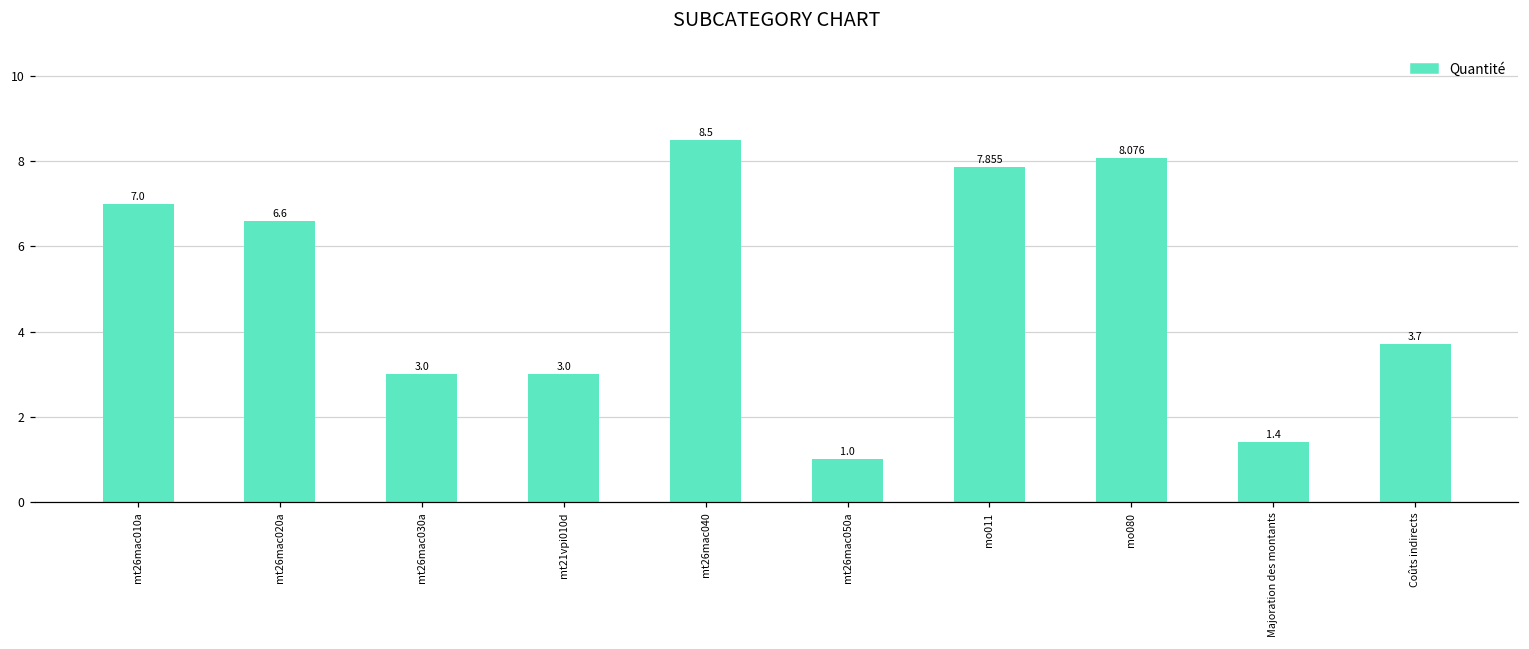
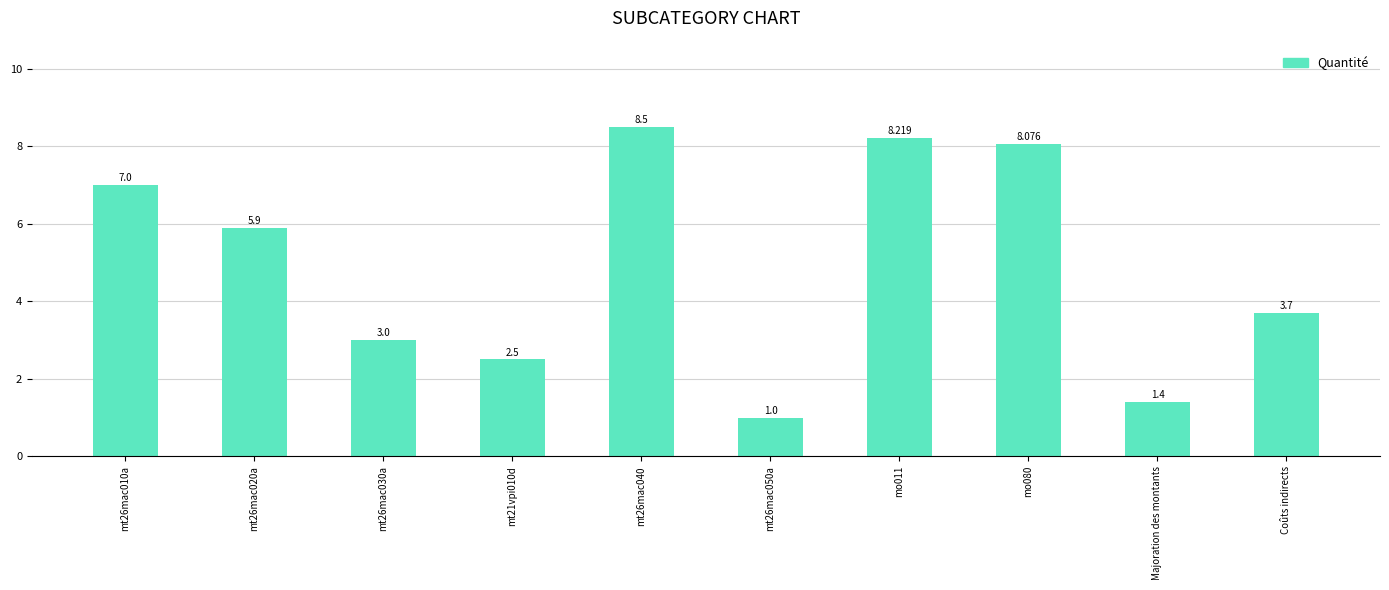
mt26mac020a: 6.6 -> 5.9
mt21vpi010d: 3.0 -> 2.5
mo011: 7.855 -> 8.219
